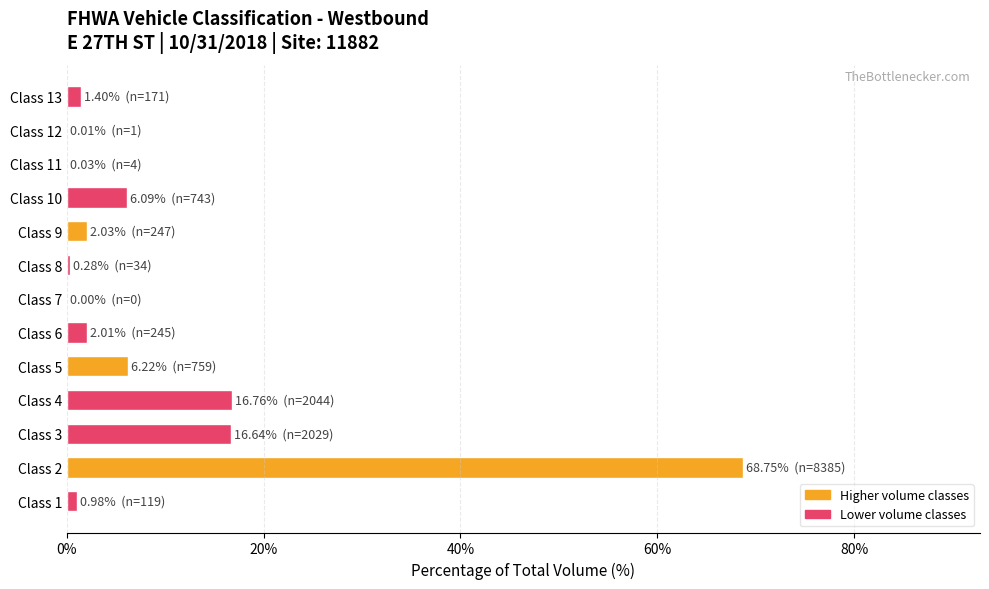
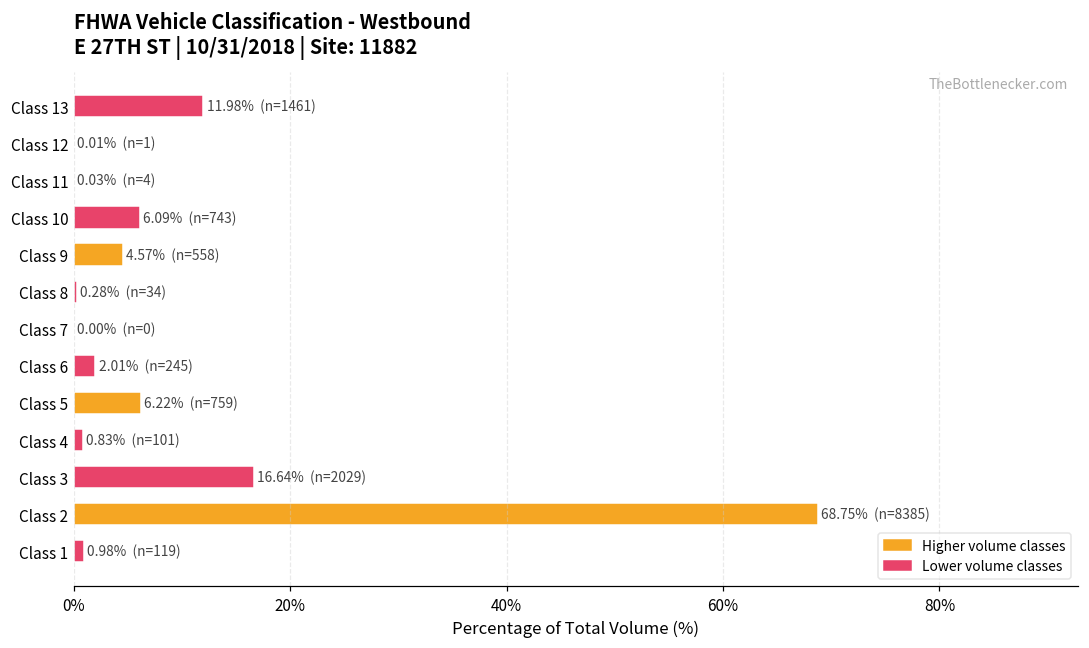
Class 13: 1.40% (n=171) -> 11.98% (n=1461)
Class 9: 2.03% (n=247) -> 4.57% (n=558)
Class 4: 16.76% (n=2044) -> 0.83% (n=101)
